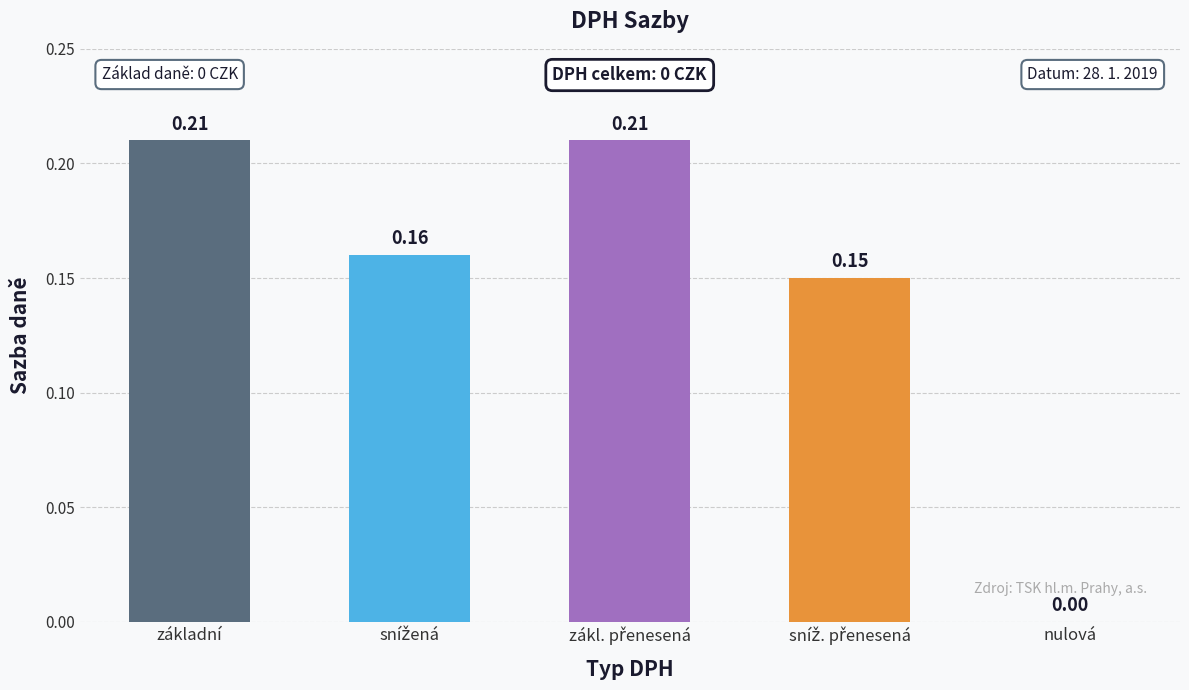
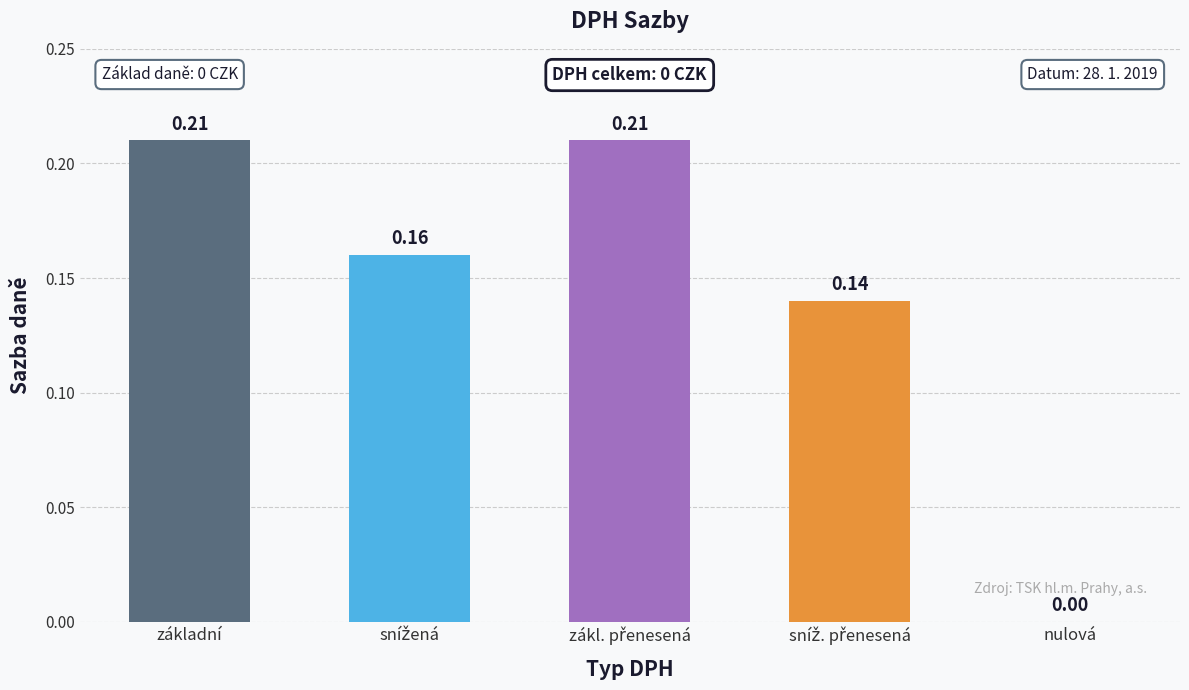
sníž. přenesená: 0.15 -> 0.14
